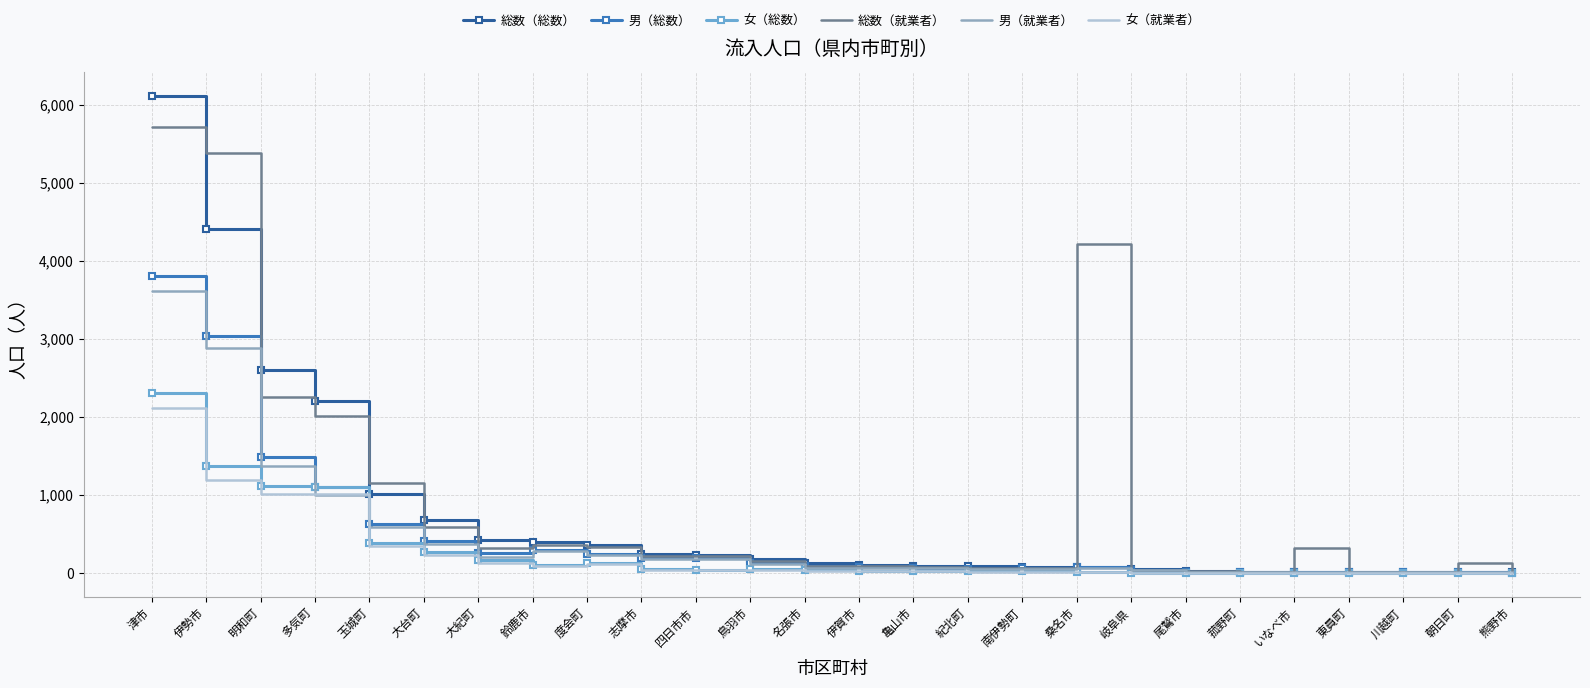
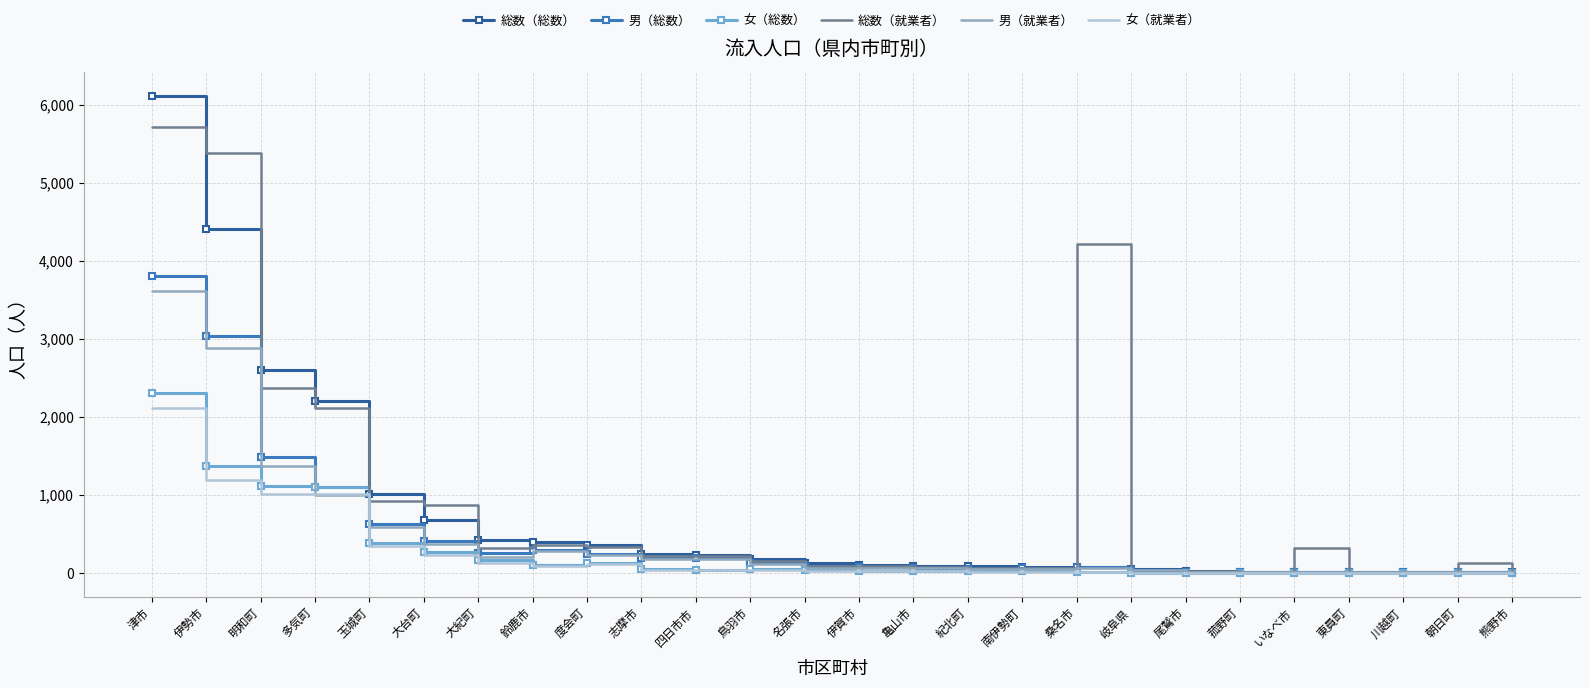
総数（就業者）, 明和町: 2,200 -> 2,400
総数（就業者）, 多気町: 2,000 -> 2,100
総数（就業者）, 玉城町: 1,100 -> 900
総数（就業者）, 大台町: 600 -> 900
